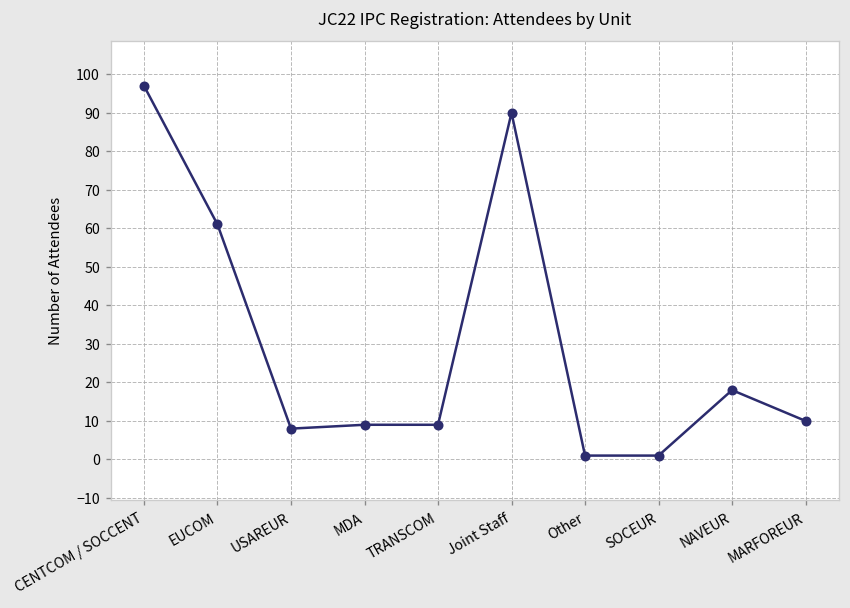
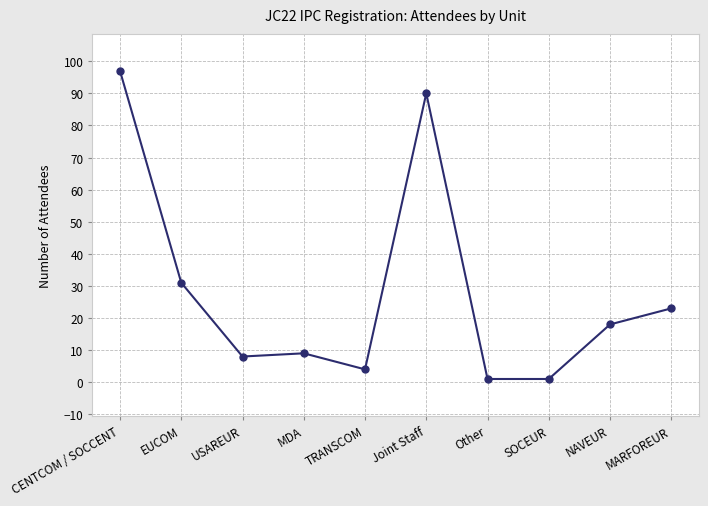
EUCOM: 61 -> 31
TRANSCOM: 9 -> 4
MARFOREUR: 10 -> 23
